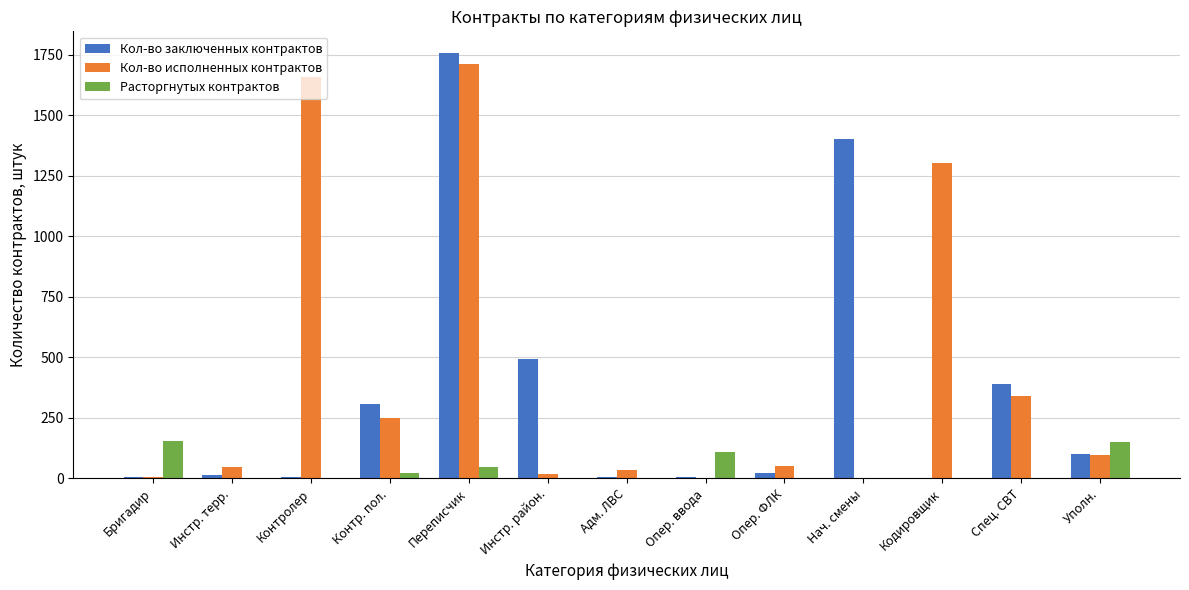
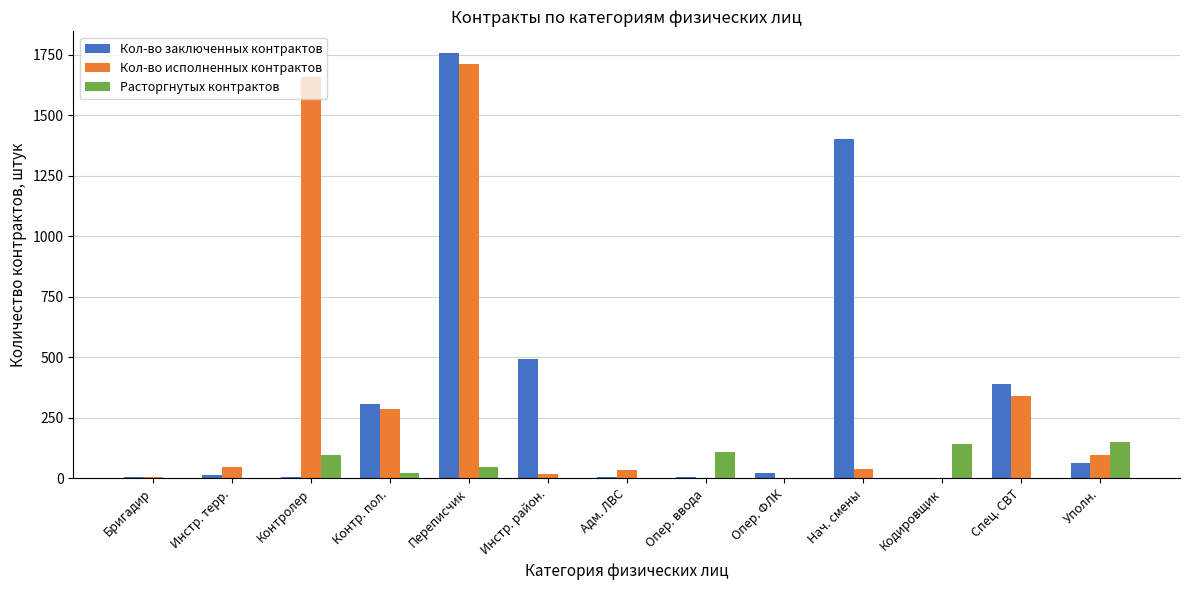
Расторгнутых контрактов, Бригадир: 150 -> 0
Расторгнутых контрактов, Контролер: 0 -> 100
Кол-во исполненных контрактов, Контр. пол.: 250 -> 290
Кол-во исполненных контрактов, Опер. ФЛК: 50 -> 0
Кол-во исполненных контрактов, Нач. смены: 0 -> 40
Кол-во исполненных контрактов, Кодировщик: 1300 -> 0
Расторгнутых контрактов, Кодировщик: 0 -> 140
Кол-во заключенных контрактов, Уполн.: 100 -> 60
